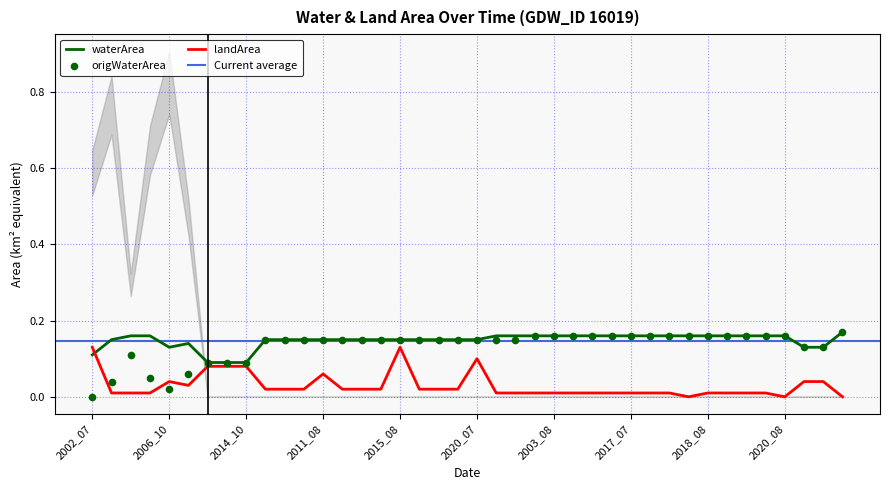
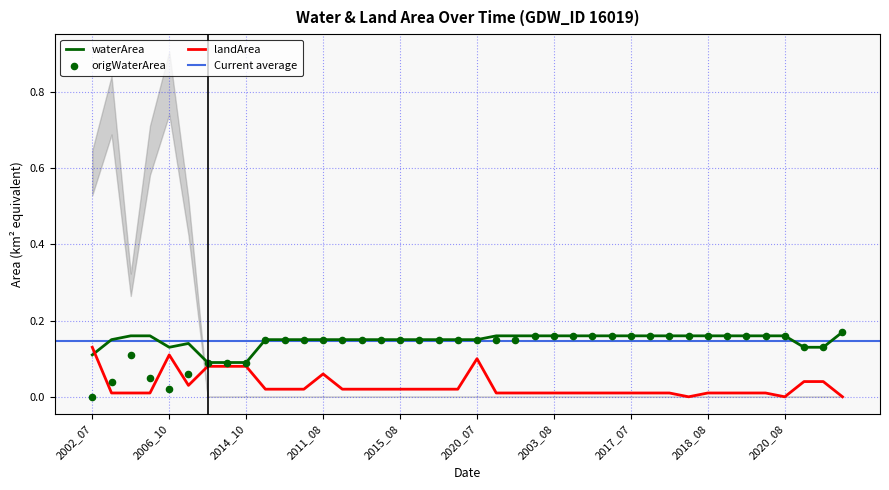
landArea, 2006_10: 0.04 -> 0.11
landArea, 2015_08: 0.13 -> 0.02
